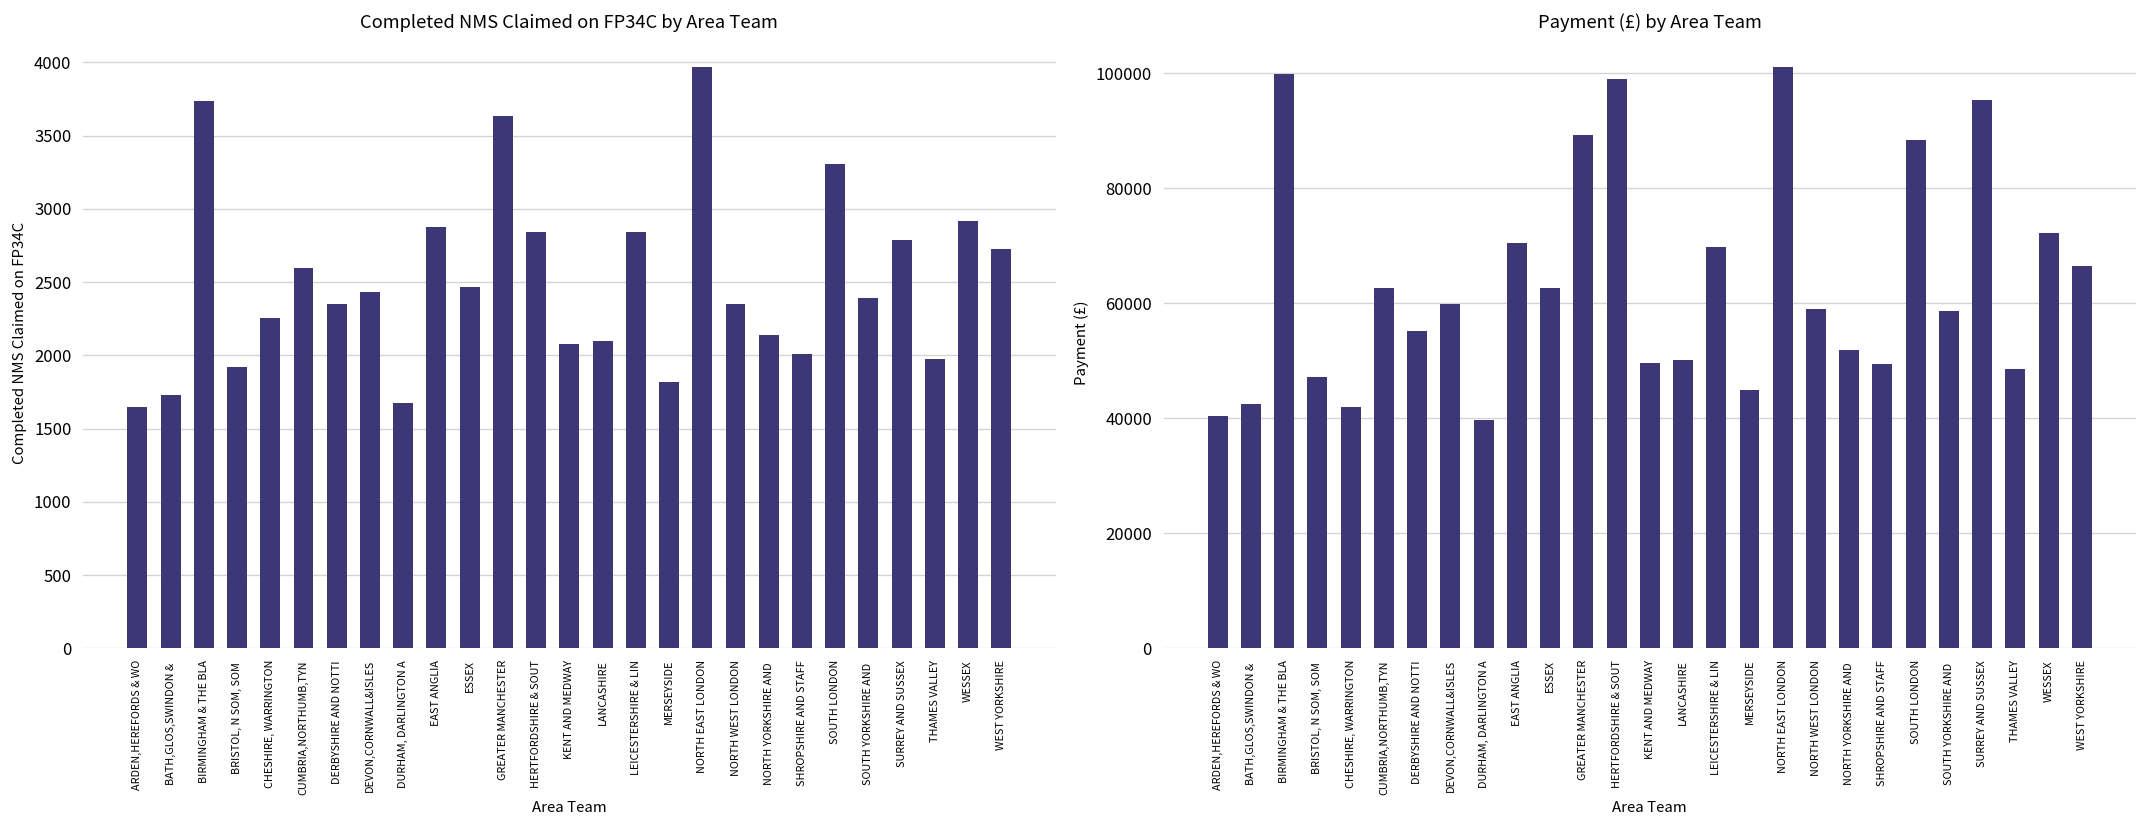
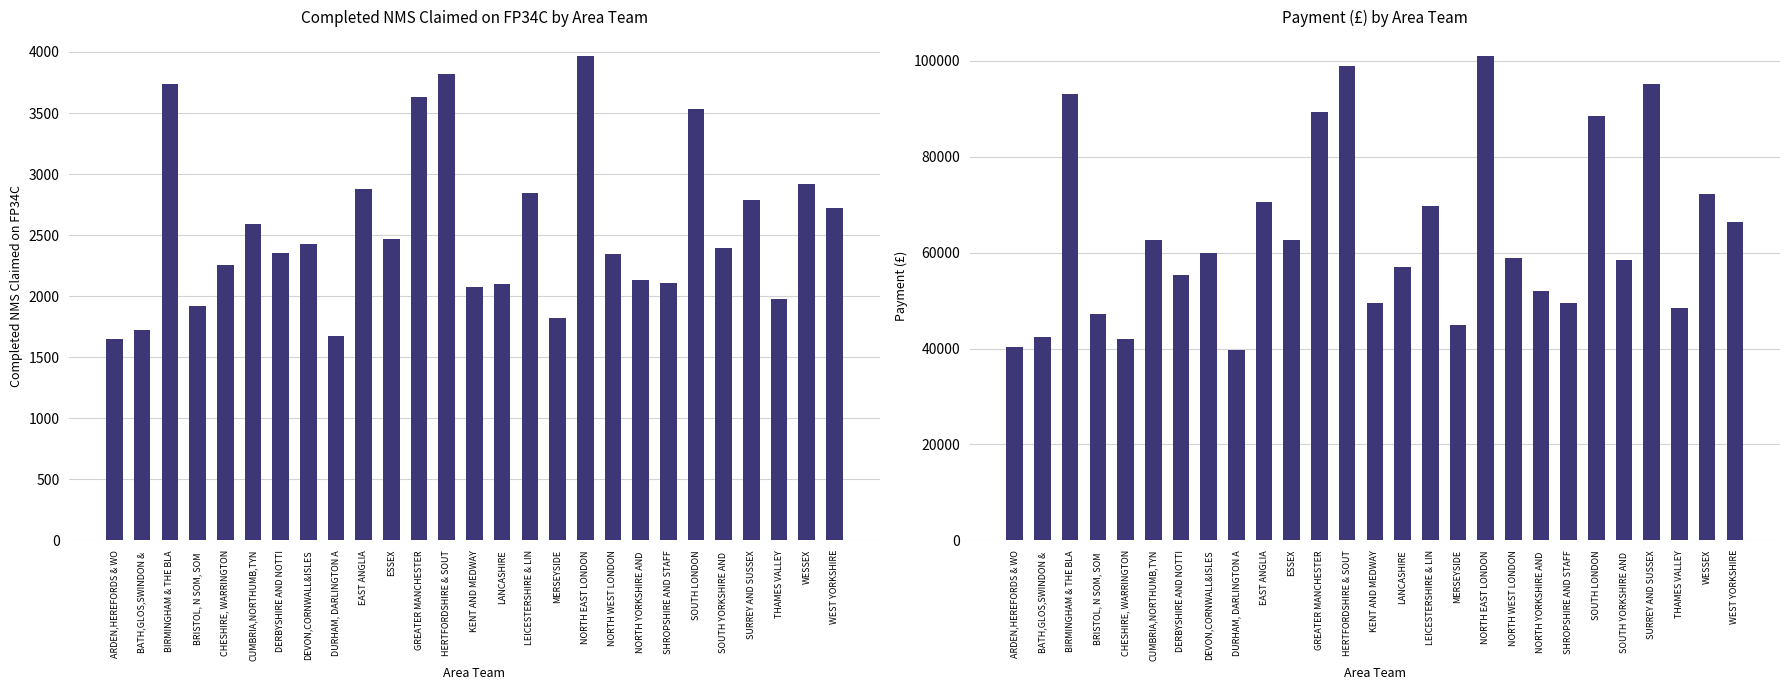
Completed NMS Claimed on FP34C by Area Team, HERTFORDSHIRE & SOUT: 2840 -> 3820
Completed NMS Claimed on FP34C by Area Team, SHROPSHIRE AND STAFF: 2010 -> 2110
Completed NMS Claimed on FP34C by Area Team, SOUTH LONDON: 3310 -> 3540
Payment (£) by Area Team, BIRMINGHAM & THE BLA: 100000 -> 93000
Payment (£) by Area Team, LANCASHIRE: 50000 -> 57000
